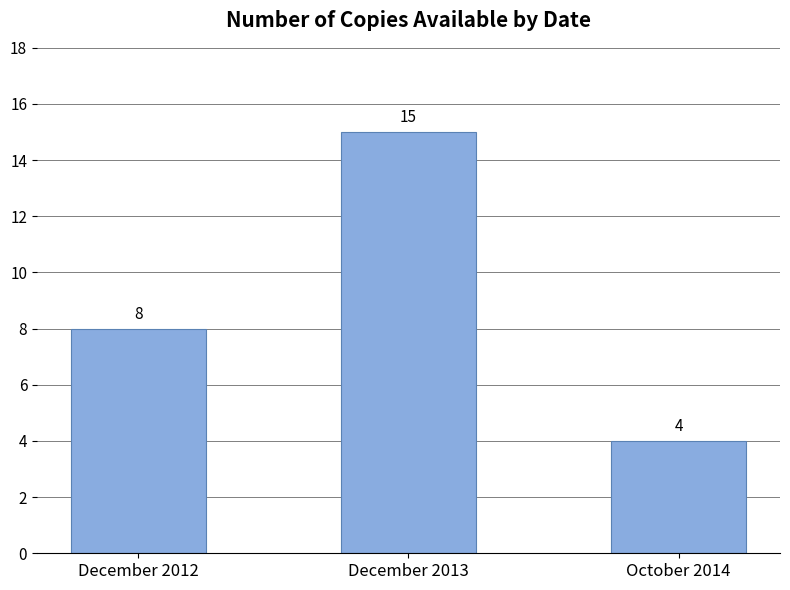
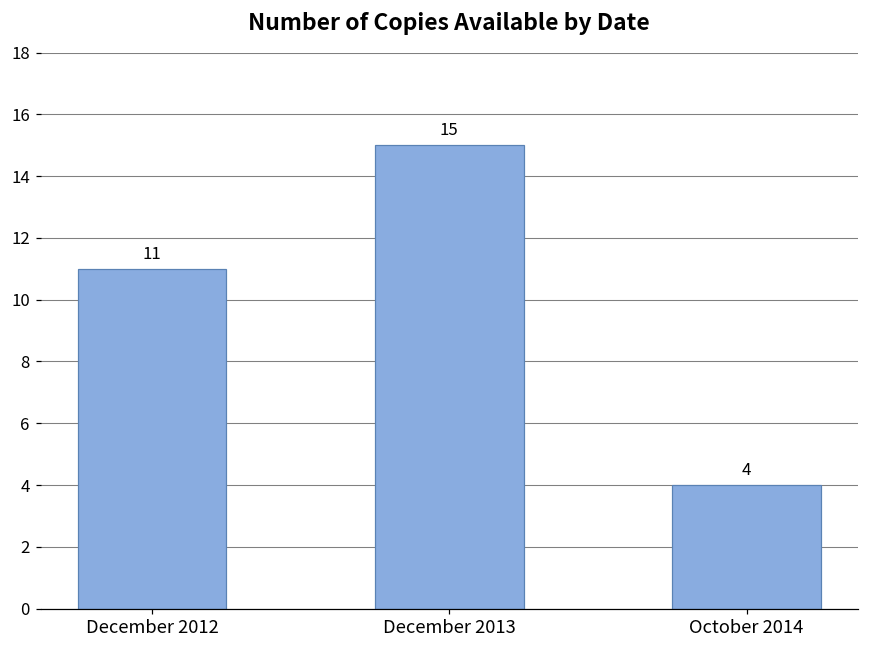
December 2012: 8 -> 11
